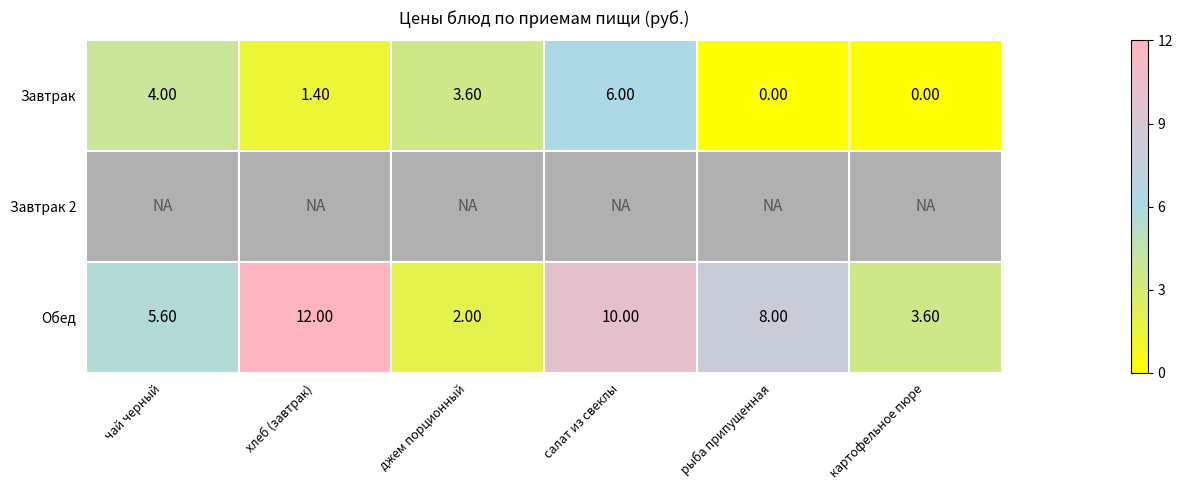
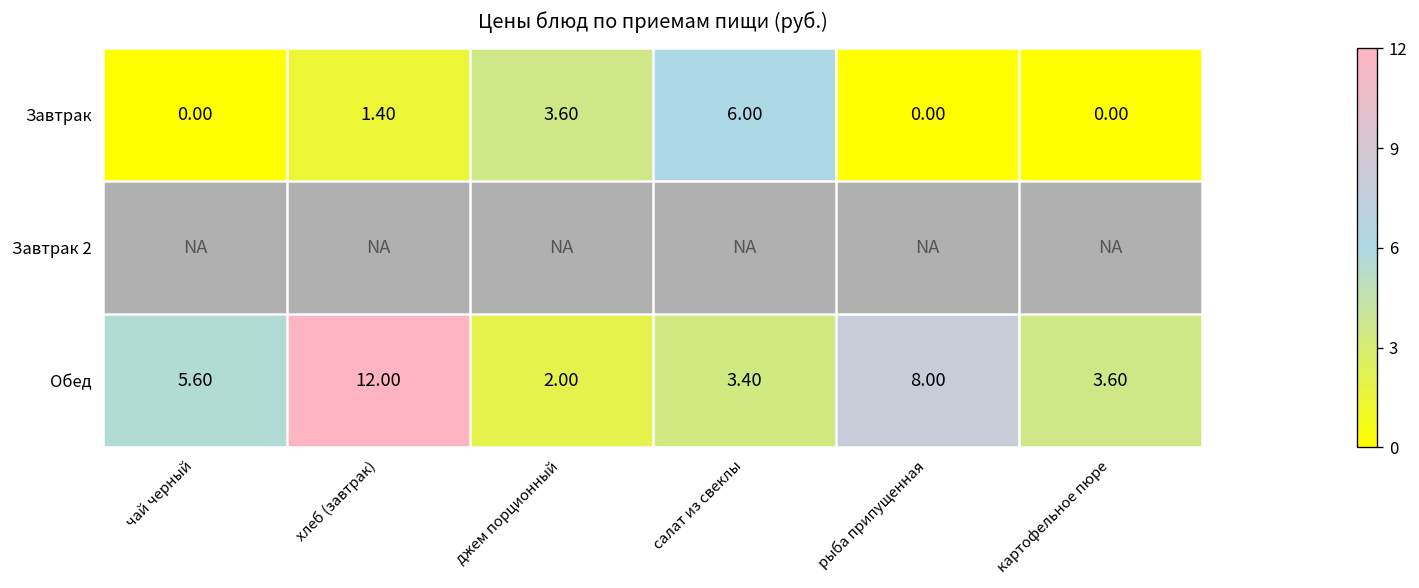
Завтрак, чай черный: 4.00 -> 0.00
Обед, салат из свеклы: 10.00 -> 3.40
